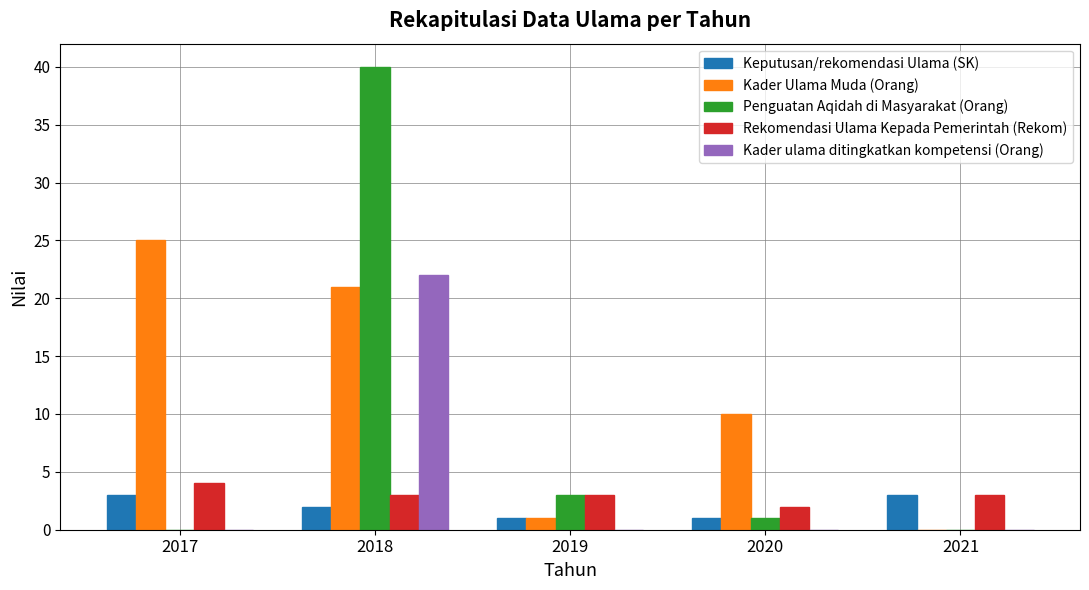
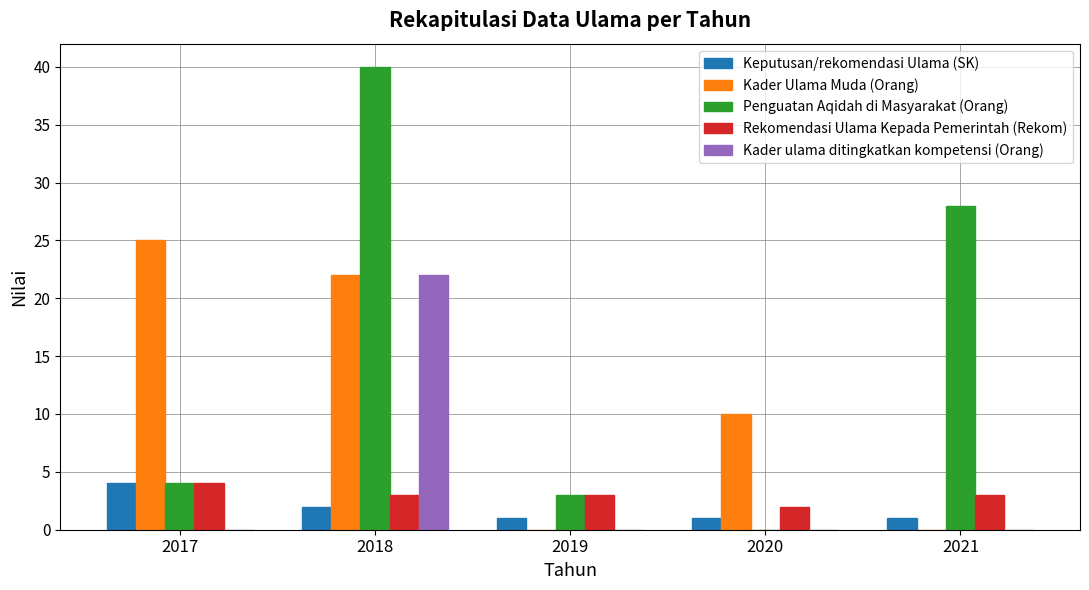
Keputusan/rekomendasi Ulama (SK), 2017: 3 -> 4
Penguatan Aqidah di Masyarakat (Orang), 2017: 0 -> 4
Kader Ulama Muda (Orang), 2018: 21 -> 22
Kader Ulama Muda (Orang), 2019: 1 -> 0
Penguatan Aqidah di Masyarakat (Orang), 2020: 1 -> 0
Keputusan/rekomendasi Ulama (SK), 2021: 3 -> 1
Penguatan Aqidah di Masyarakat (Orang), 2021: 0 -> 28
